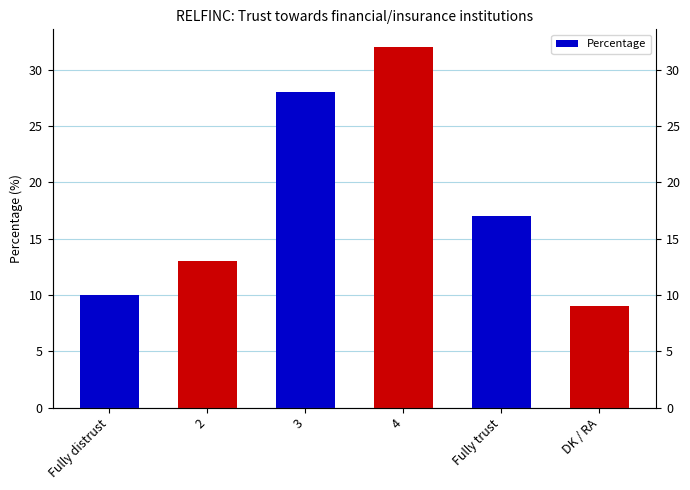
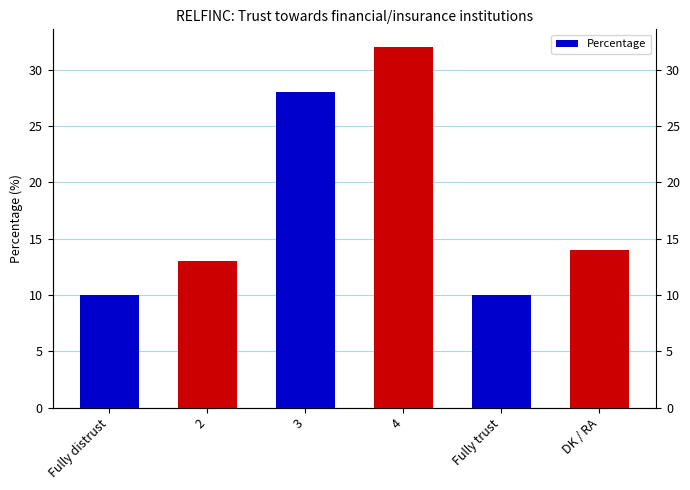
Fully trust: 17 -> 10
DK / RA: 9 -> 14
